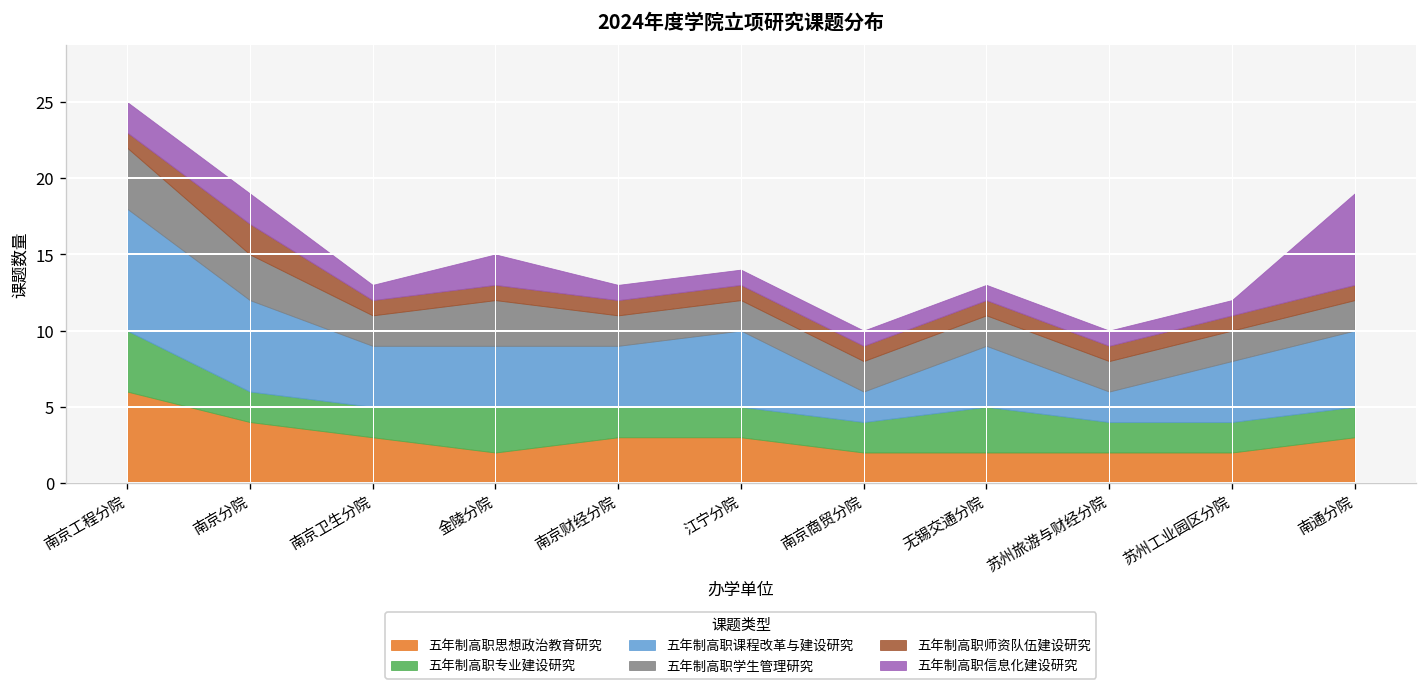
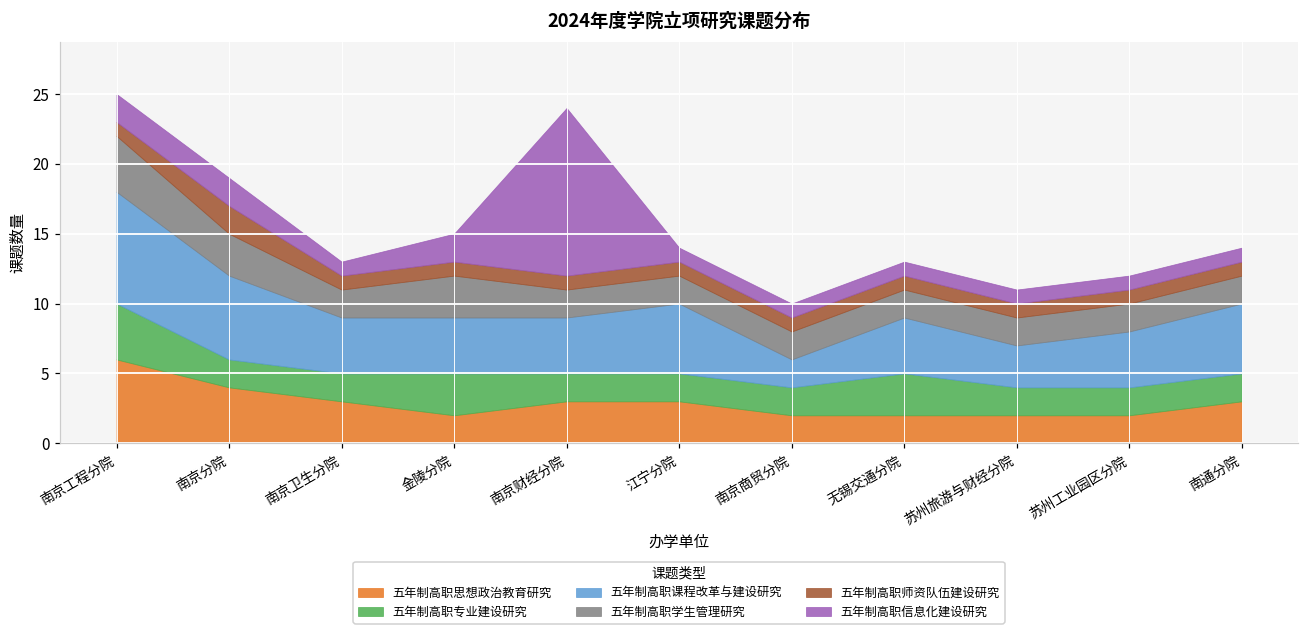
五年制高职信息化建设研究, 南京财经分院: 1 -> 12
五年制高职课程改革与建设研究, 苏州旅游与财经分院: 2 -> 3
五年制高职信息化建设研究, 南通分院: 6 -> 1
